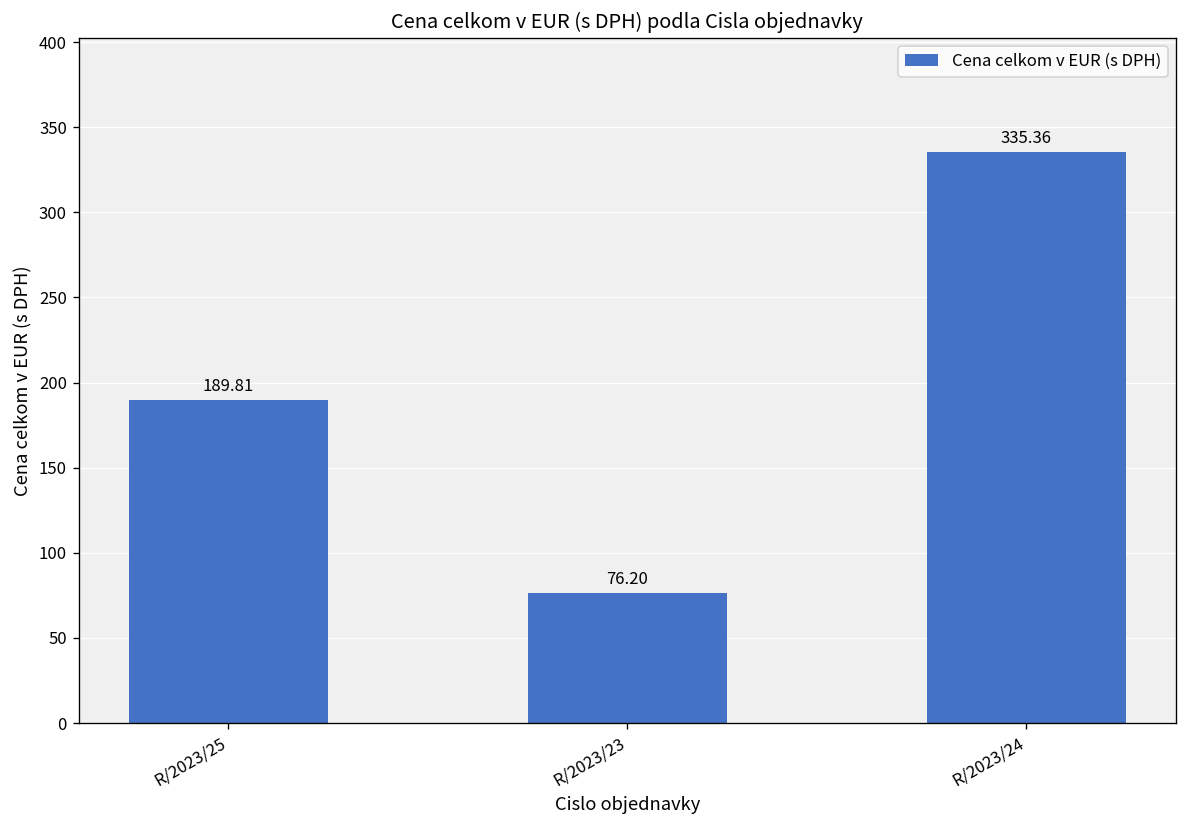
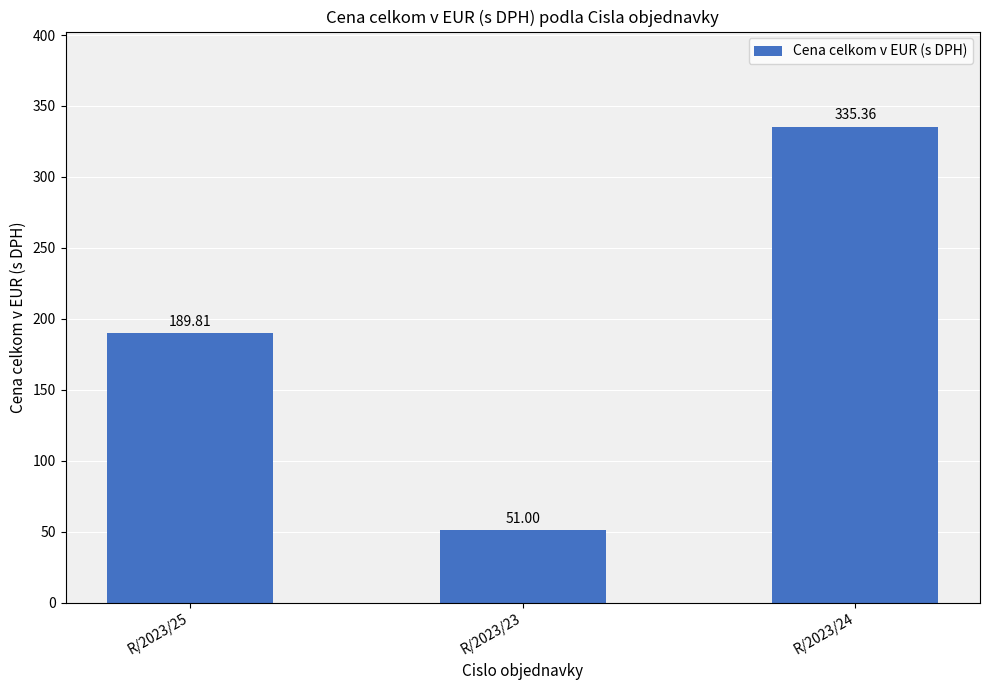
R/2023/23: 76.20 -> 51.00
